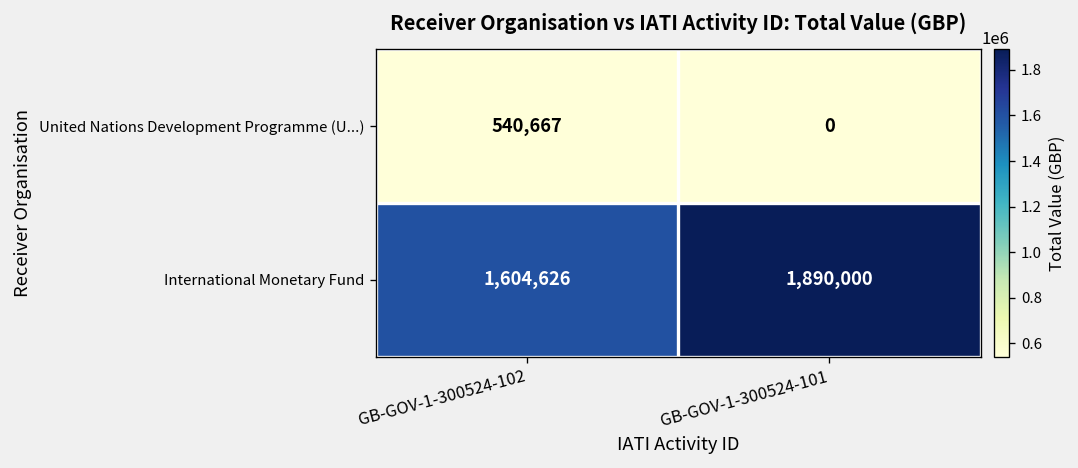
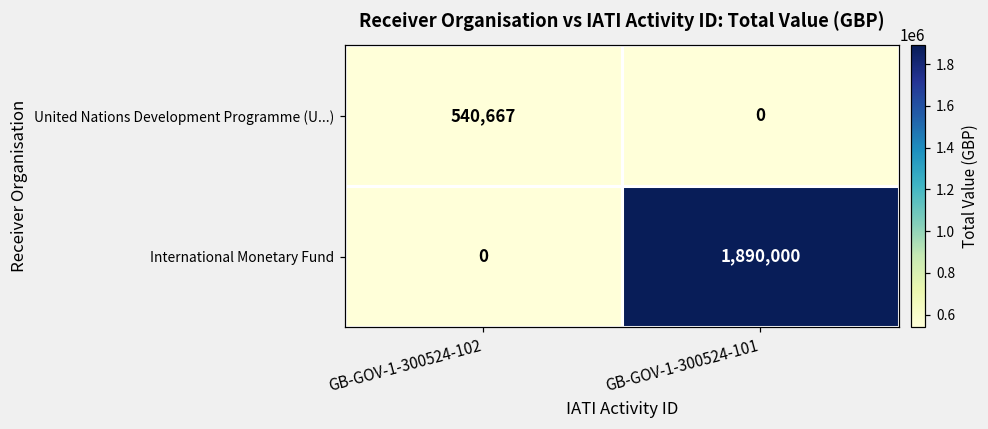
International Monetary Fund, GB-GOV-1-300524-102: 1,604,626 -> 0
